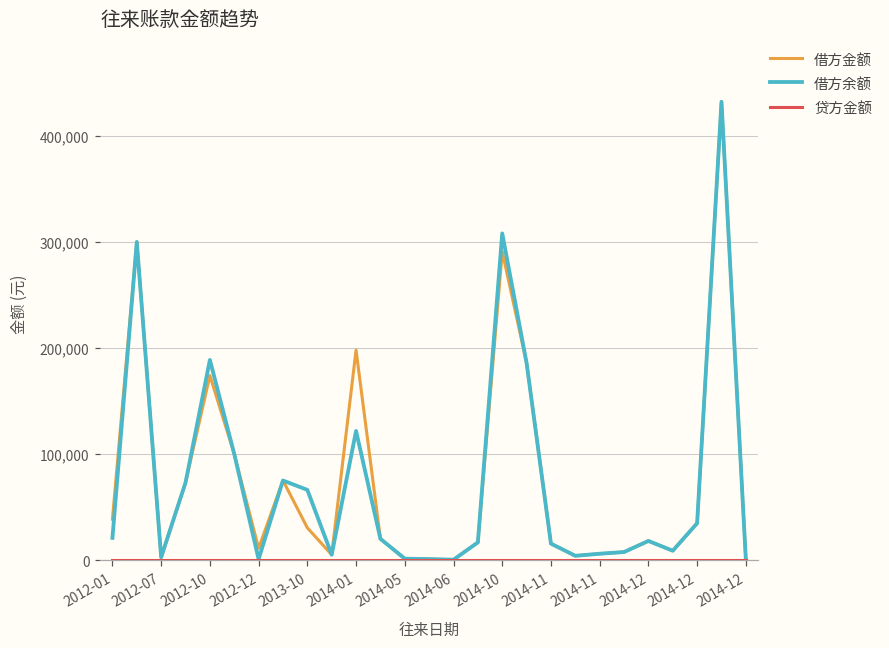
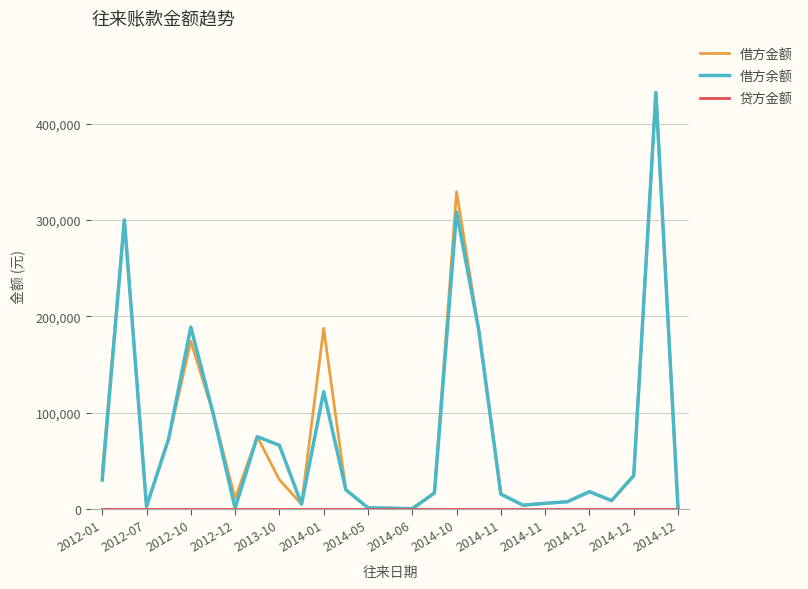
借方余额, 2012-01: 20,000 -> 30,000
借方金额, 2014-01: 200,000 -> 190,000
借方金额, 2014-10: 290,000 -> 330,000
